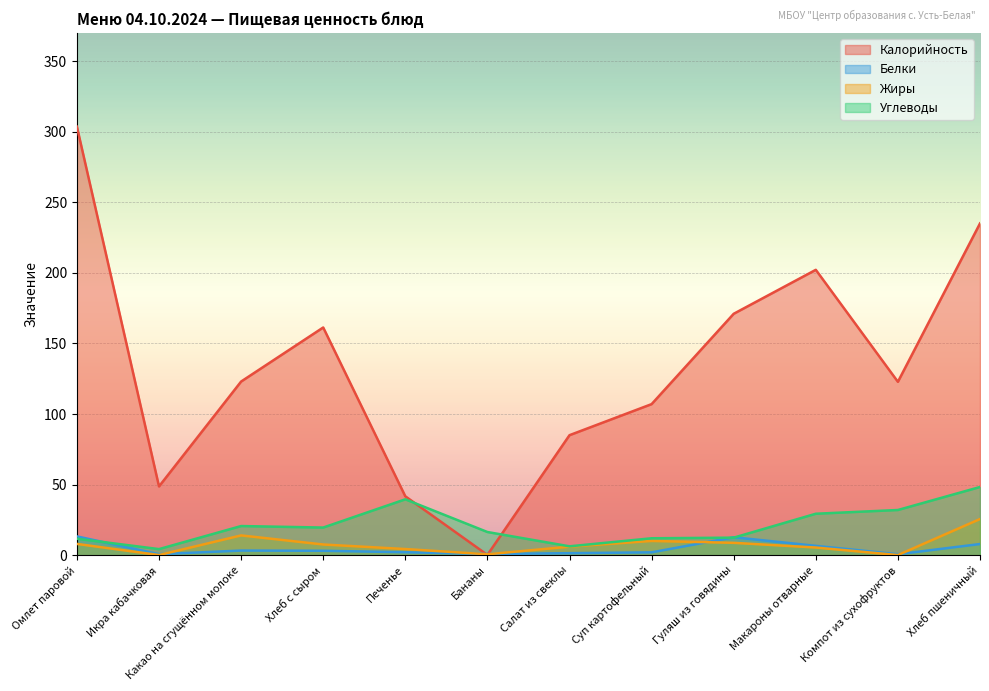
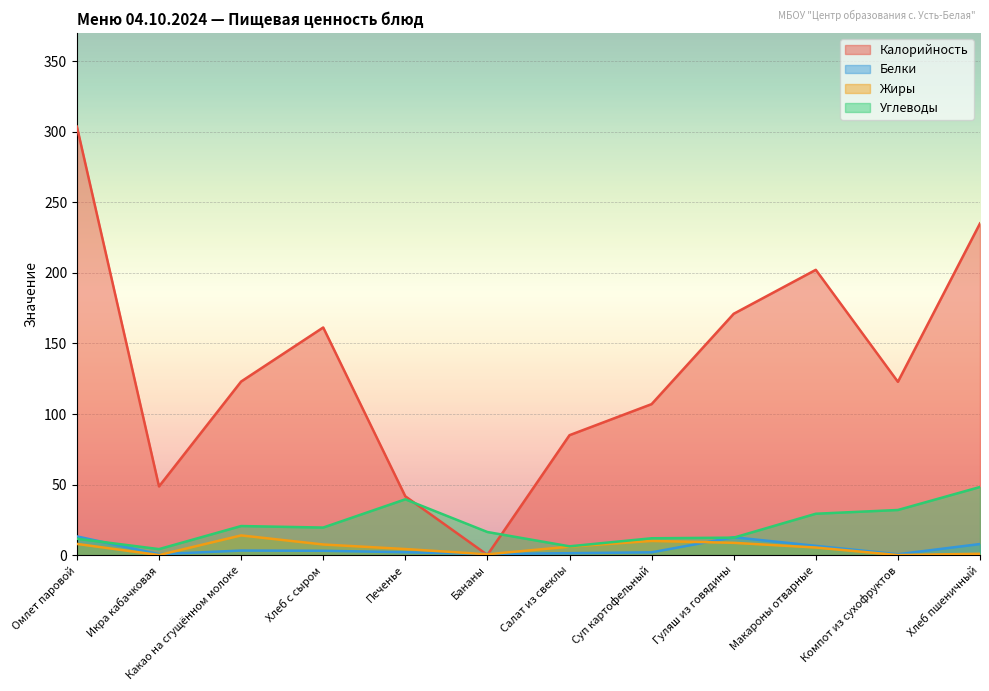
Жиры, Хлеб пшеничный: 26 -> 1
